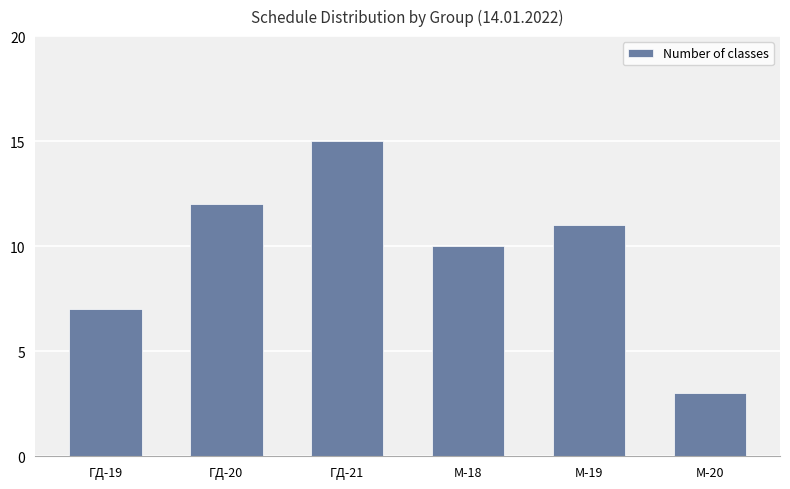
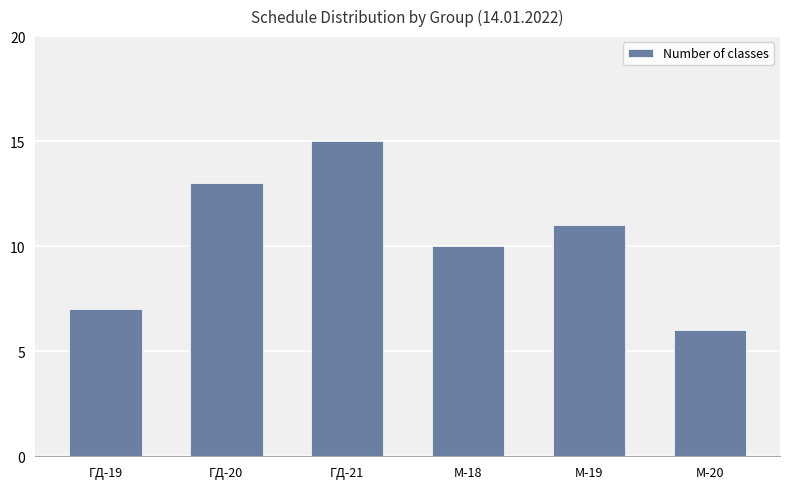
ГД-20: 12 -> 13
М-20: 3 -> 6
